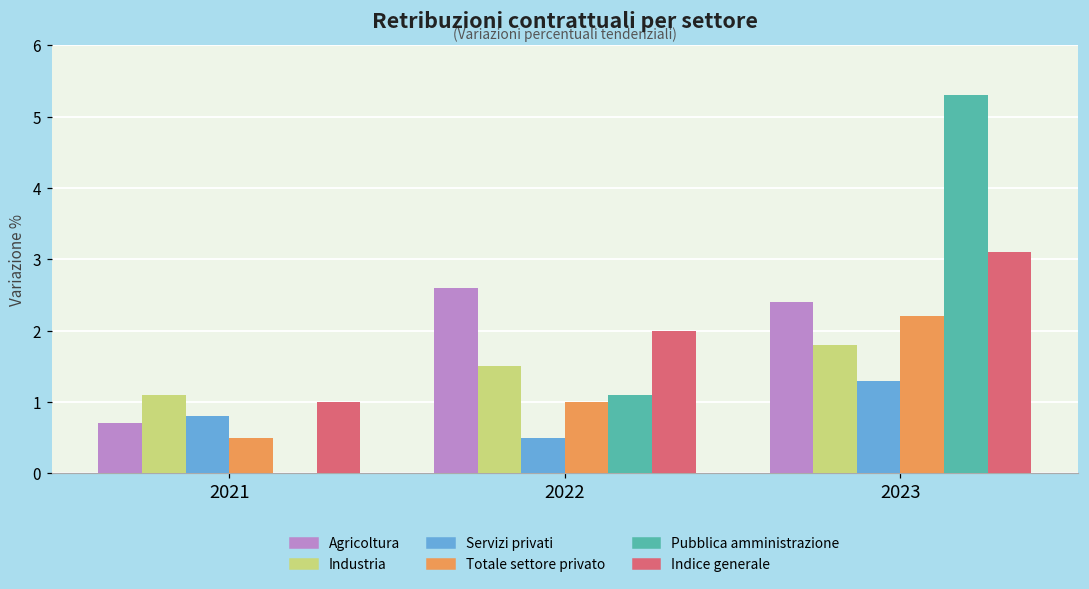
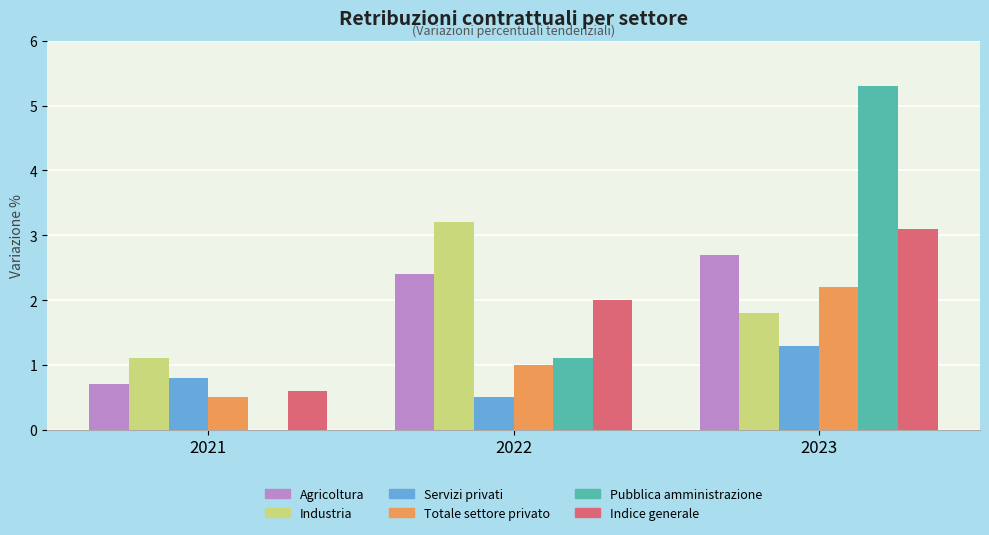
Indice generale, 2021: 1.0 -> 0.6
Agricoltura, 2022: 2.6 -> 2.4
Industria, 2022: 1.5 -> 3.2
Agricoltura, 2023: 2.4 -> 2.7
